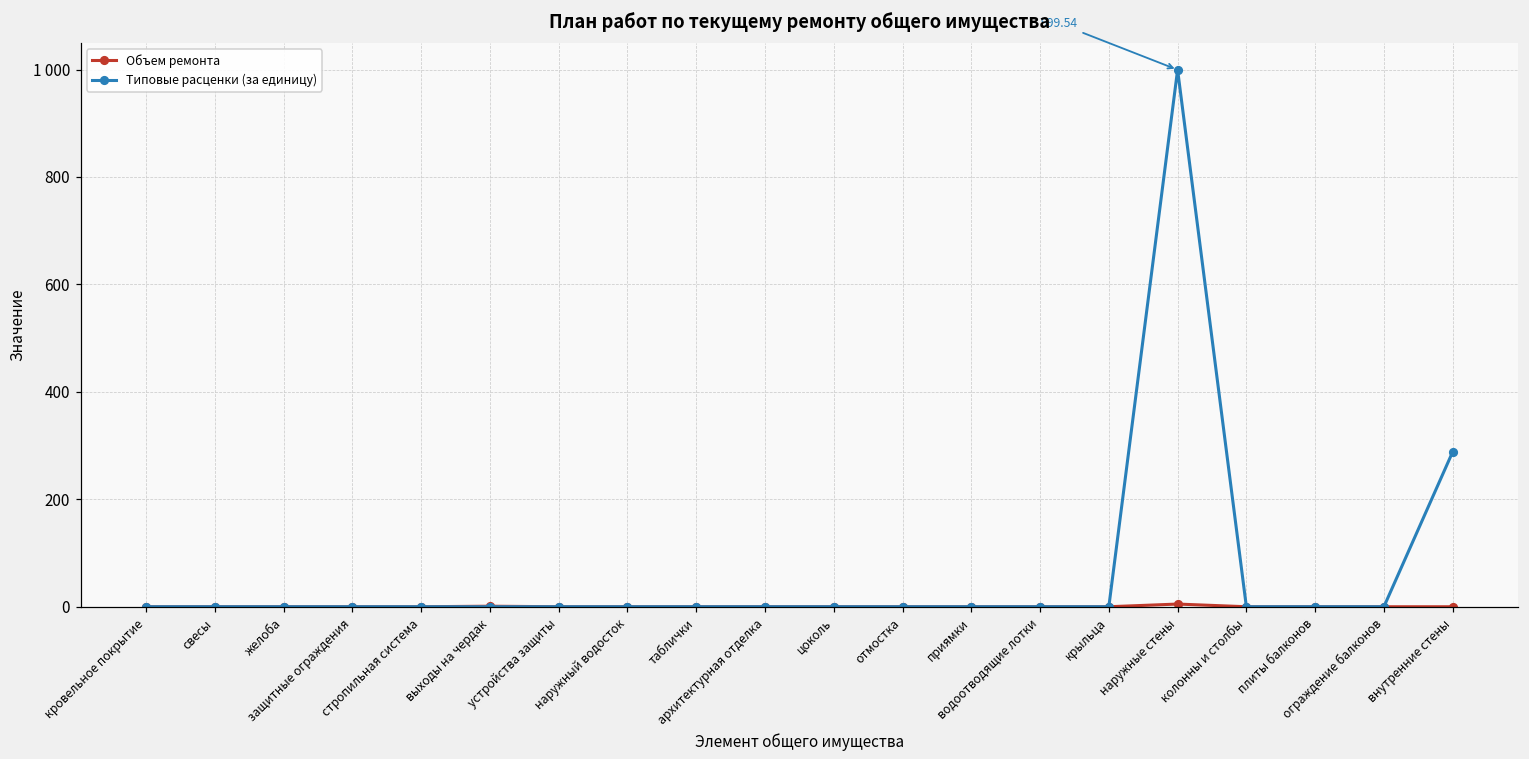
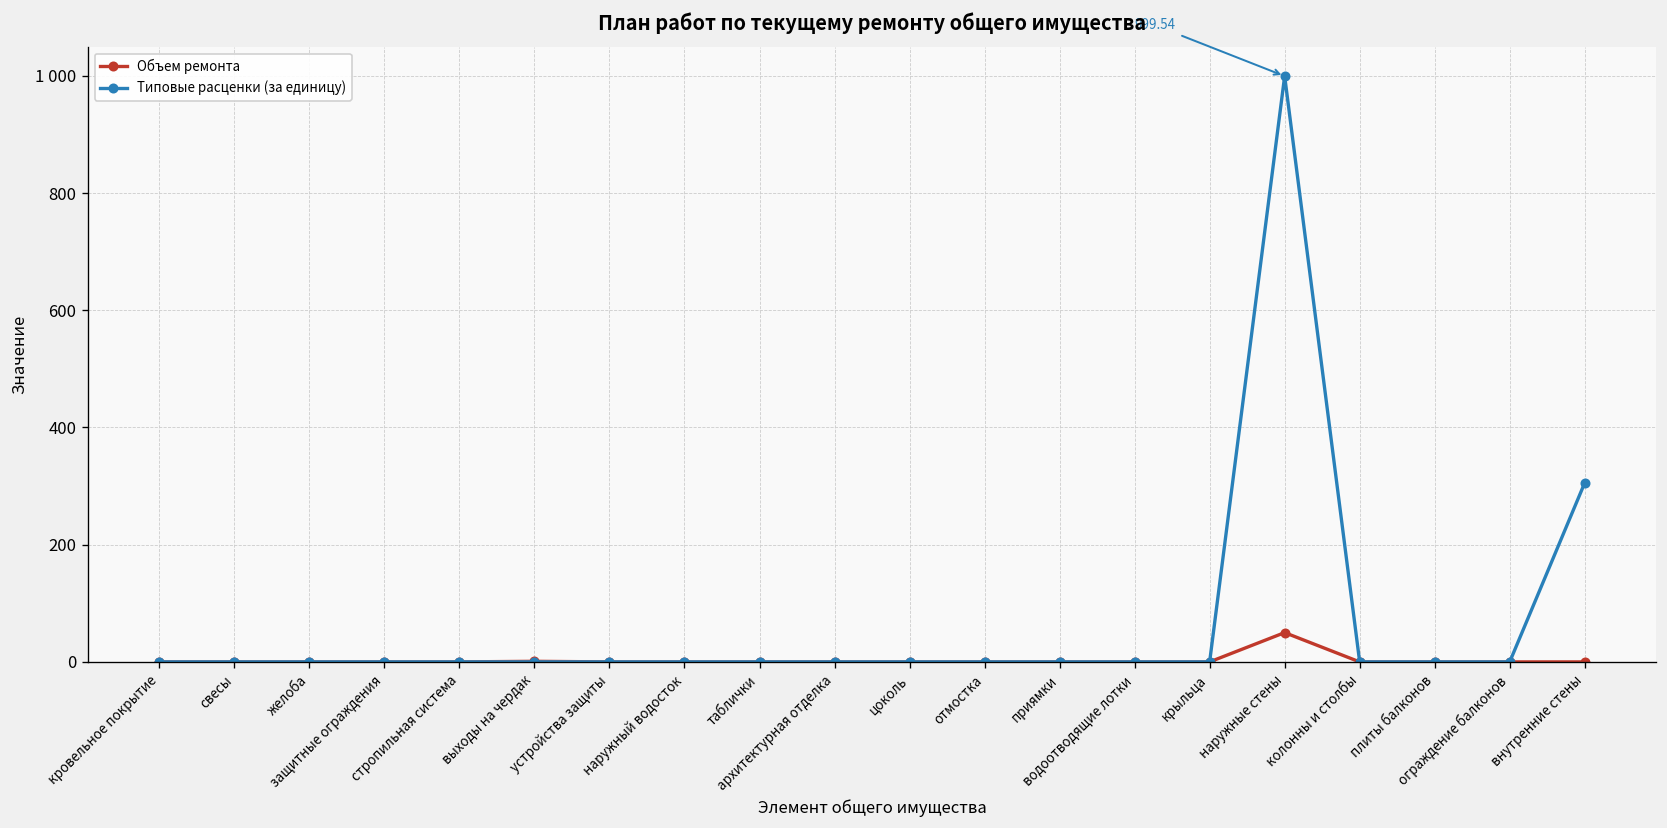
Объем ремонта, наружные стены: 10 -> 50
Типовые расценки (за единицу), внутренние стены: 290 -> 310
